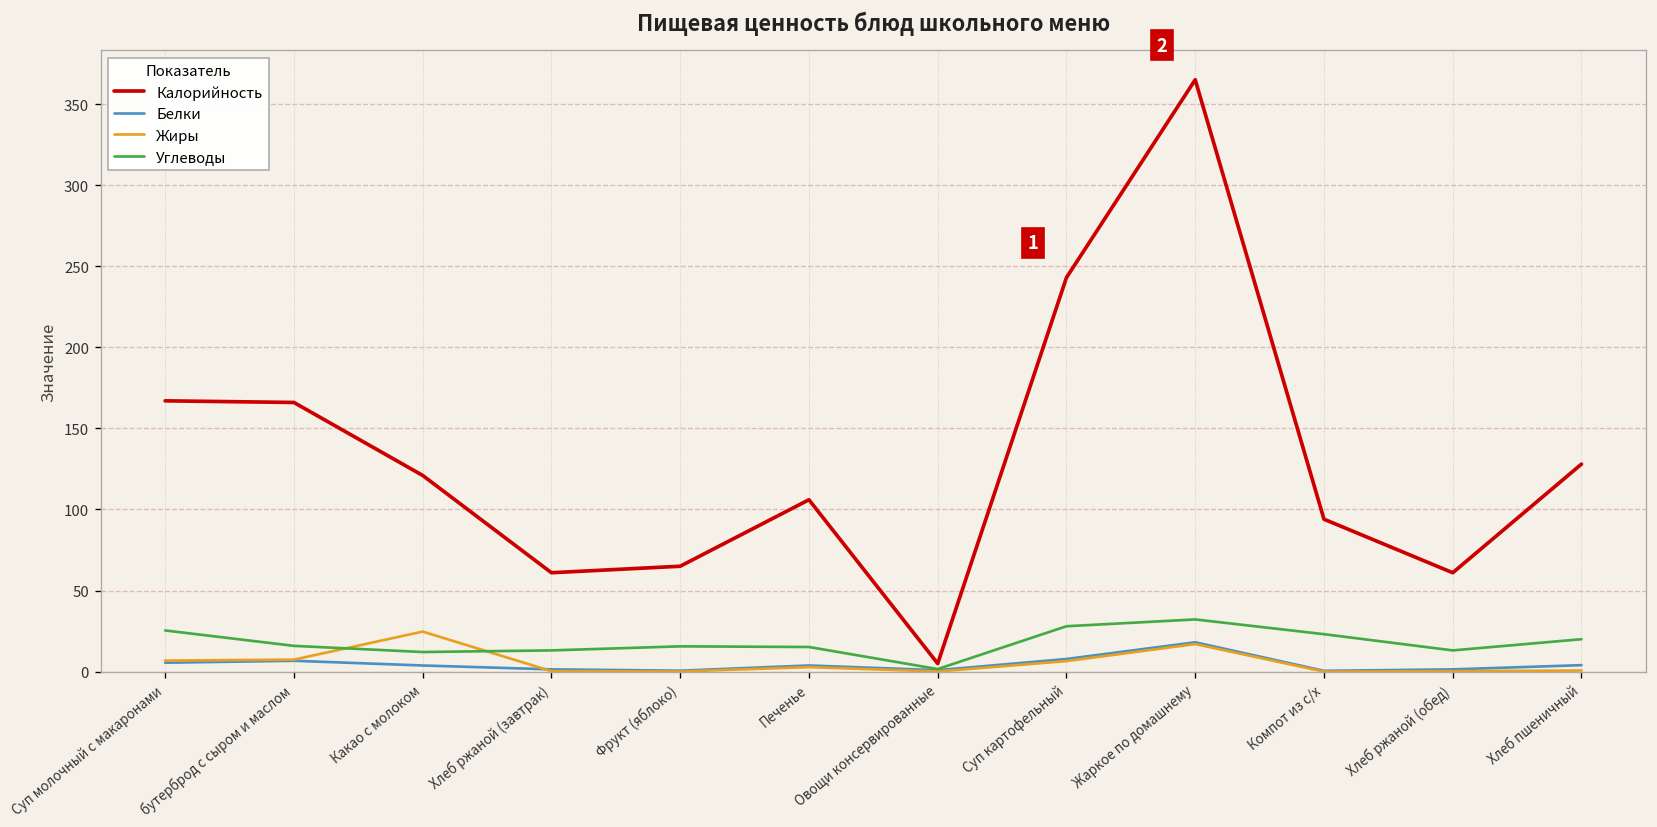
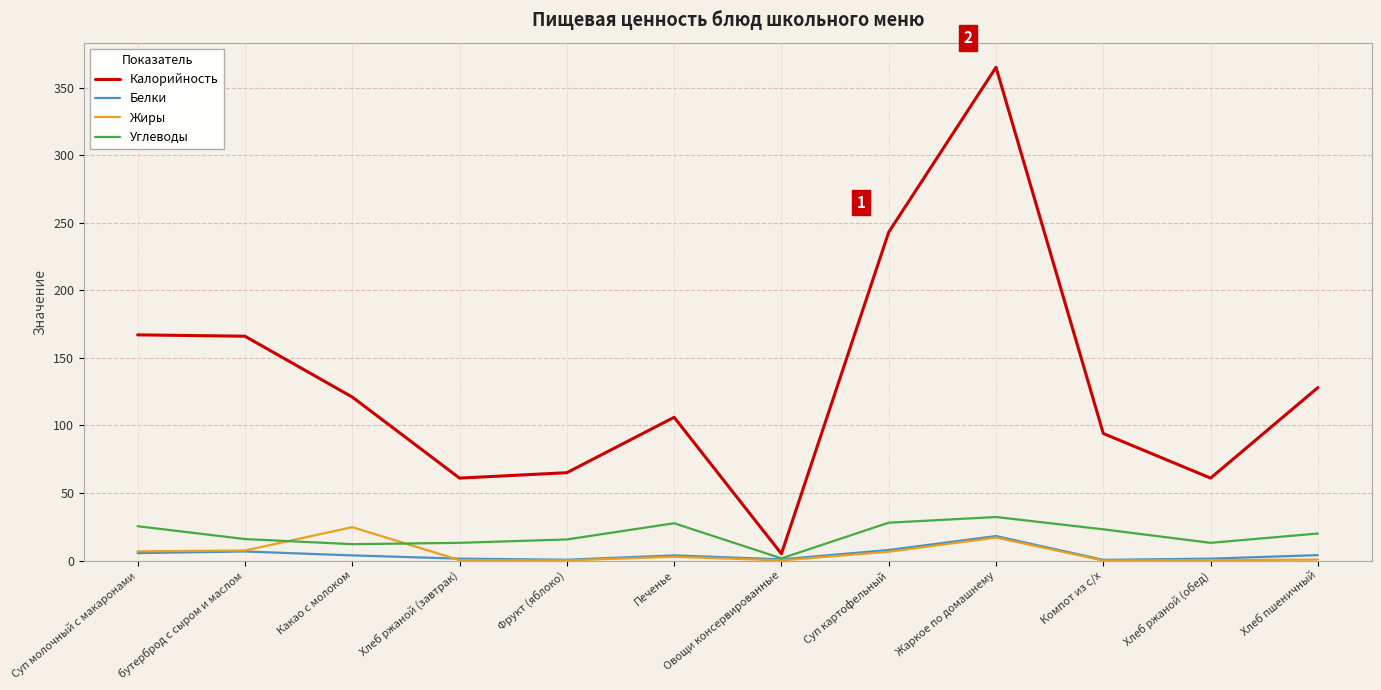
Углеводы, Печенье: 15 -> 28
